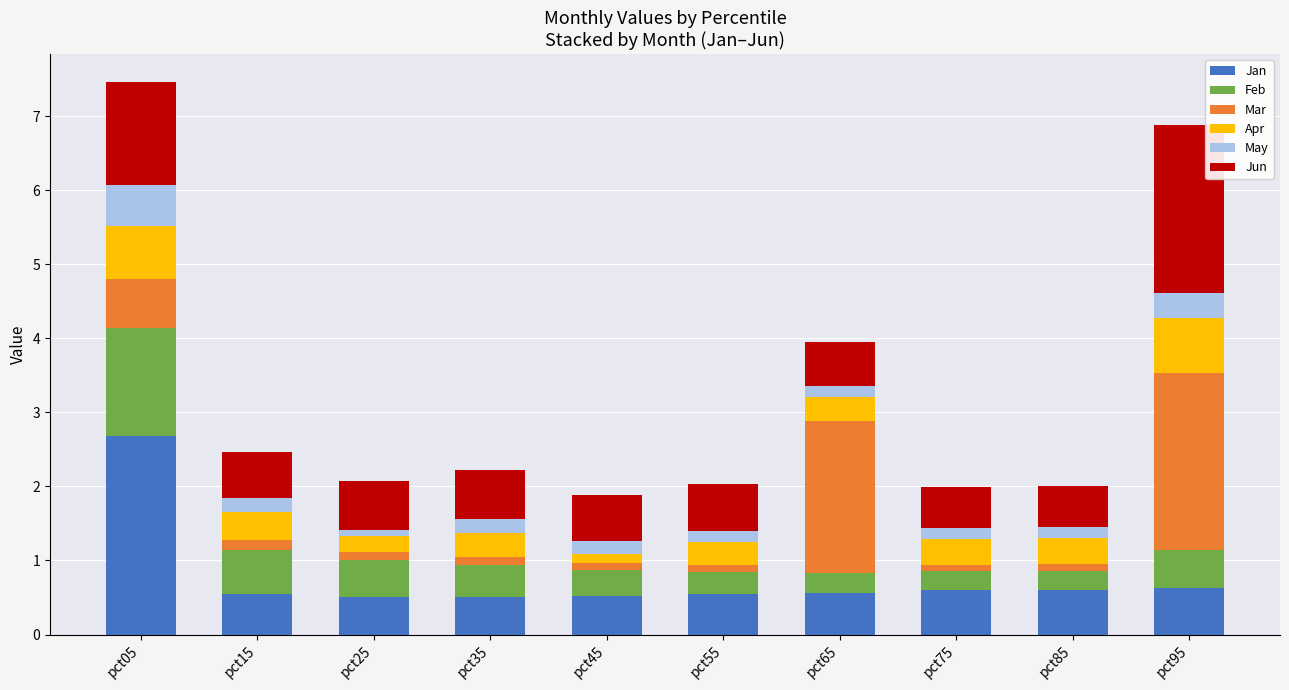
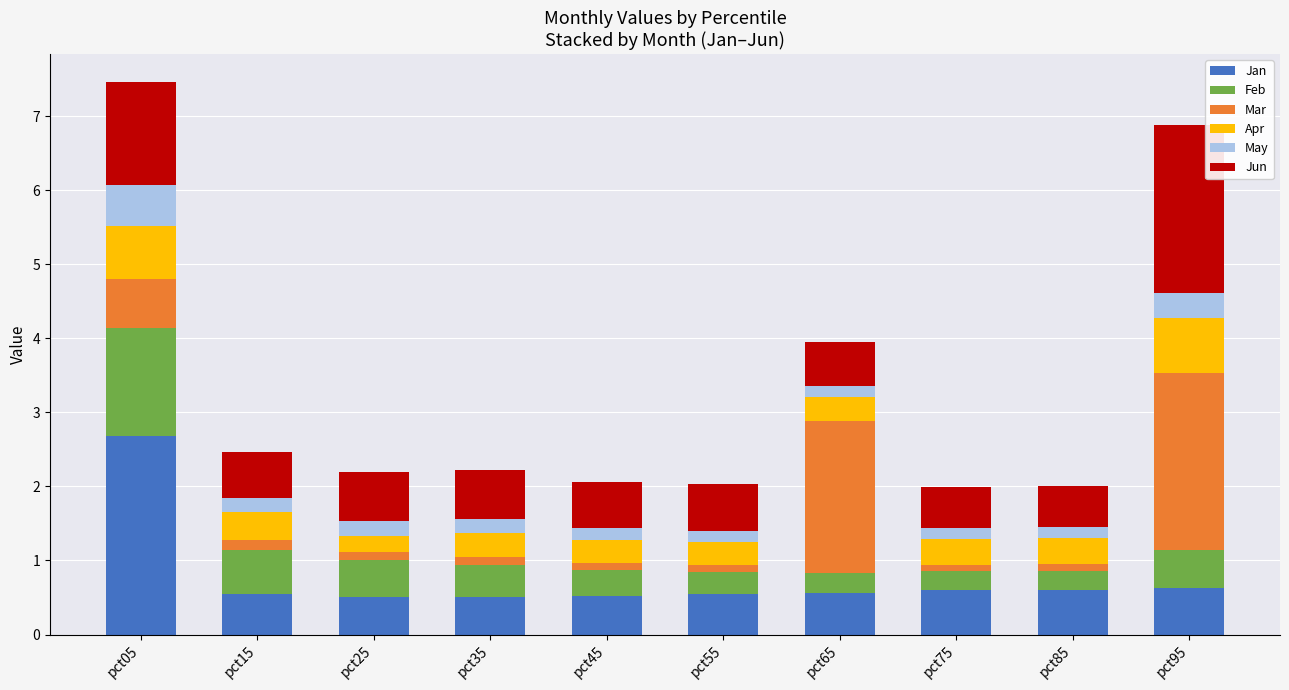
May, pct25: 0.1 -> 0.2
Apr, pct45: 0.1 -> 0.3
